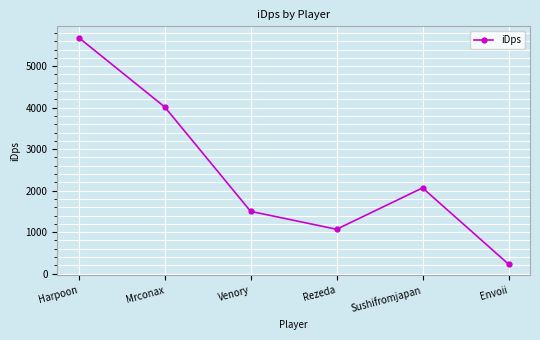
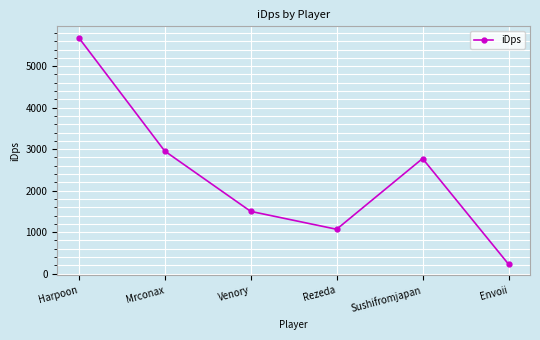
Mrconax: 4000 -> 3000
Sushifromjapan: 2100 -> 2800
